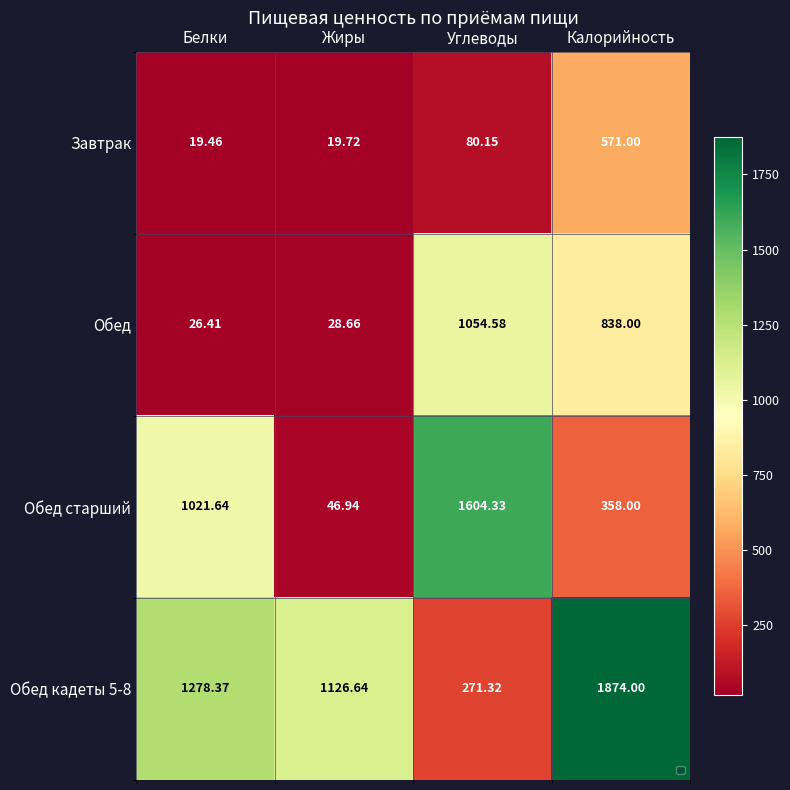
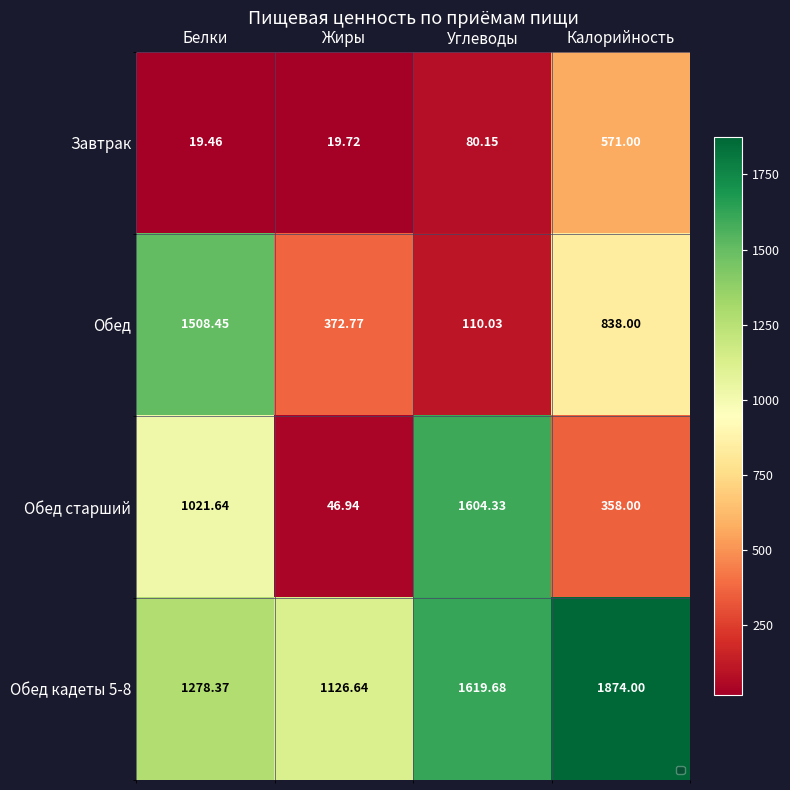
Обед, Белки: 26.41 -> 1508.45
Обед, Жиры: 28.66 -> 372.77
Обед, Углеводы: 1054.58 -> 110.03
Обед кадеты 5-8, Углеводы: 271.32 -> 1619.68
